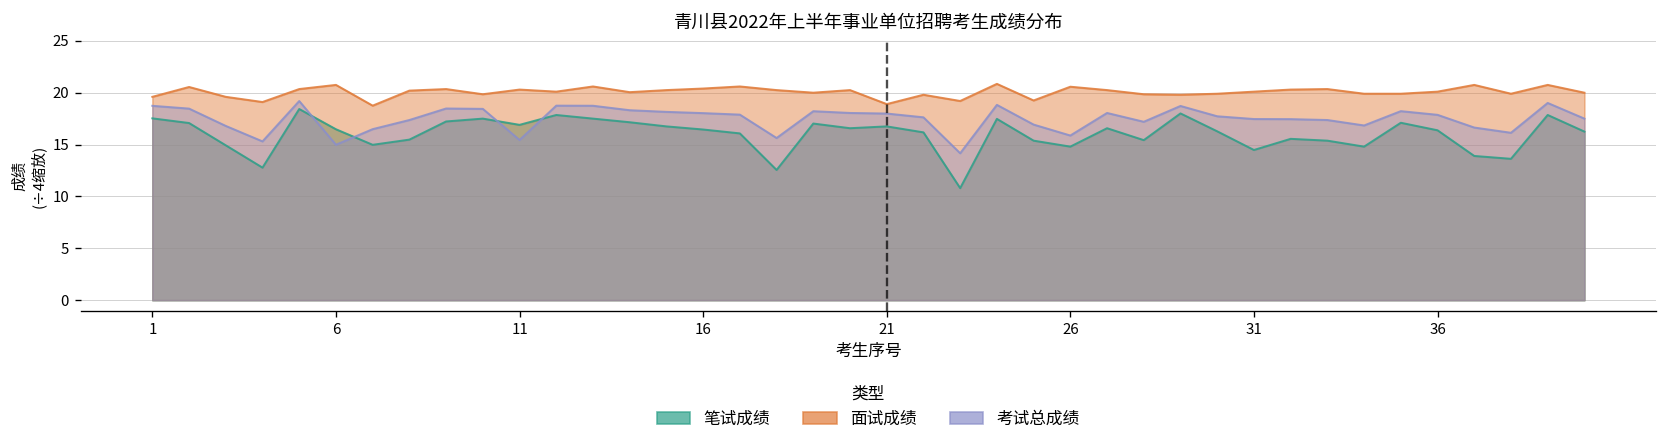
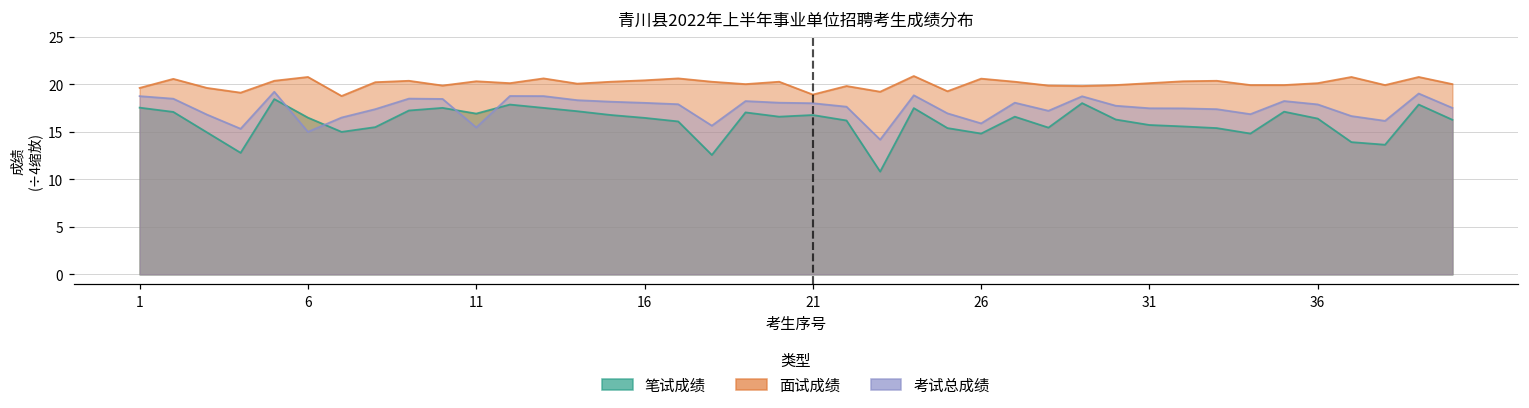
笔试成绩, 31: 14 -> 16
